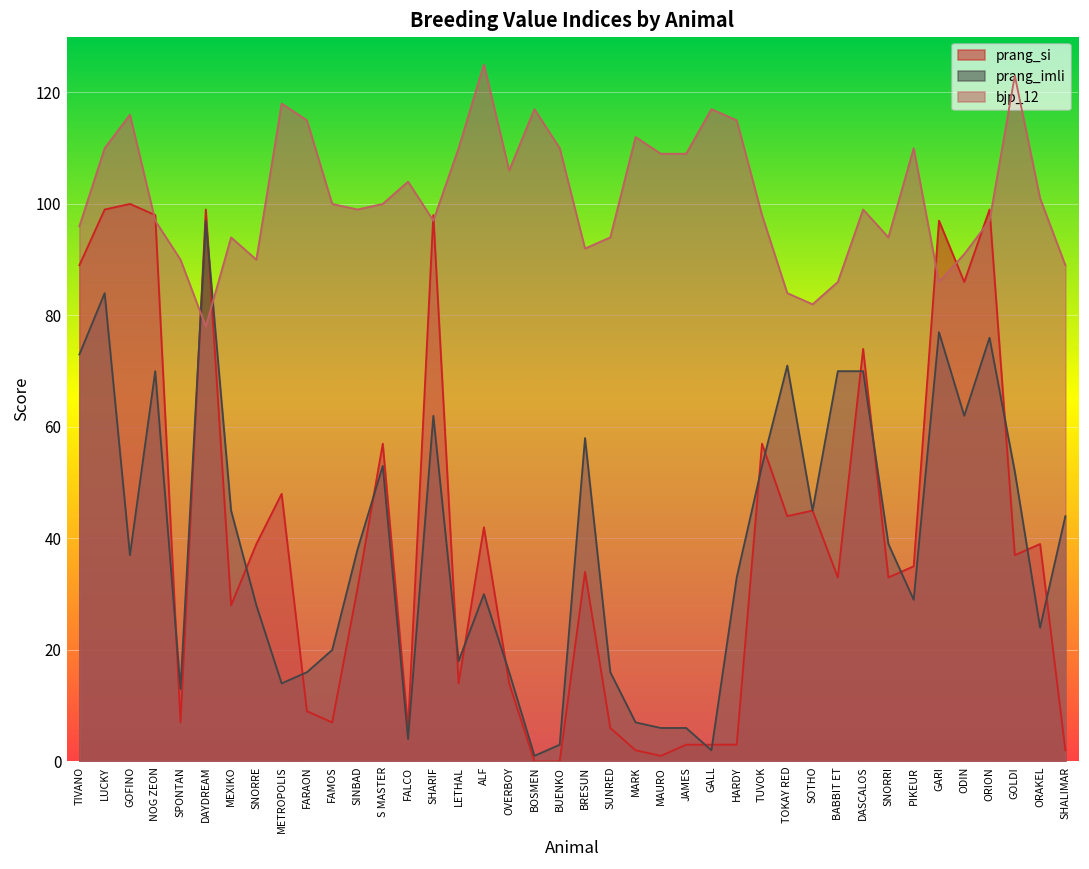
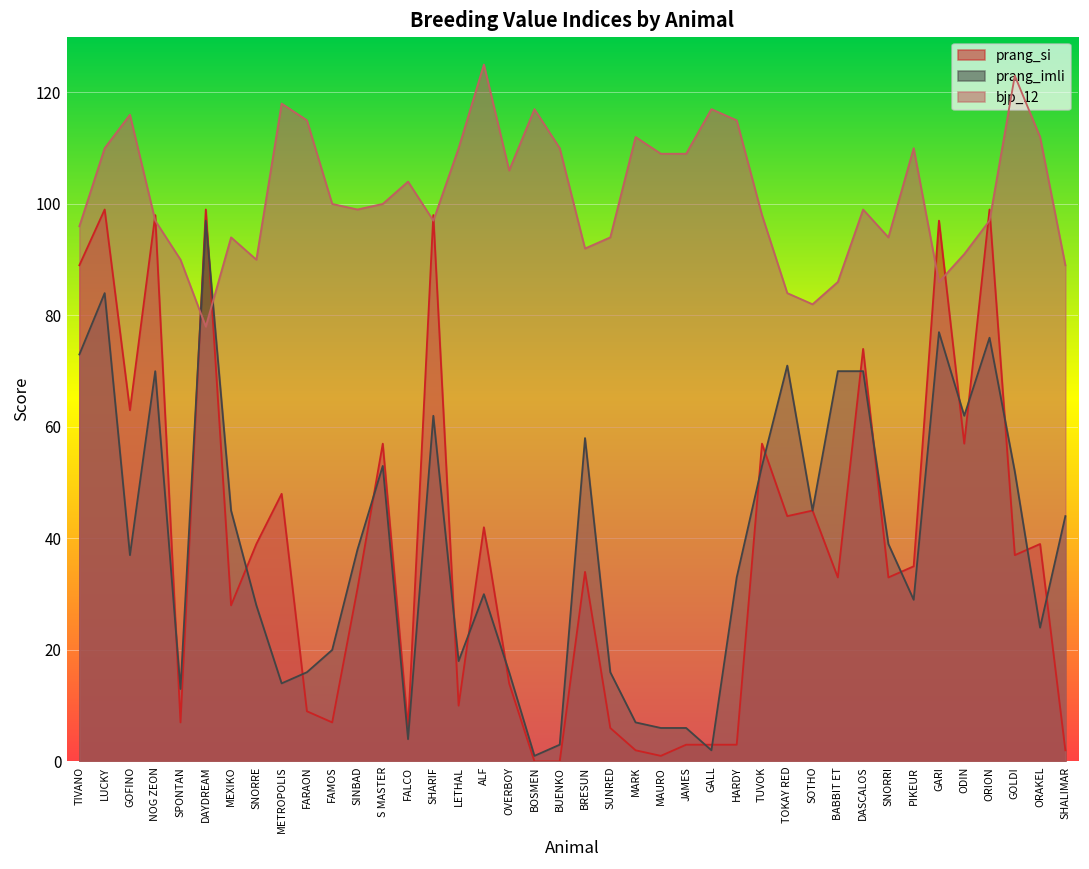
prang_si, GOFINO: 100 -> 63
prang_si, LETHAL: 14 -> 10
prang_si, ODIN: 86 -> 57
bjp_12, ORAKEL: 101 -> 112
